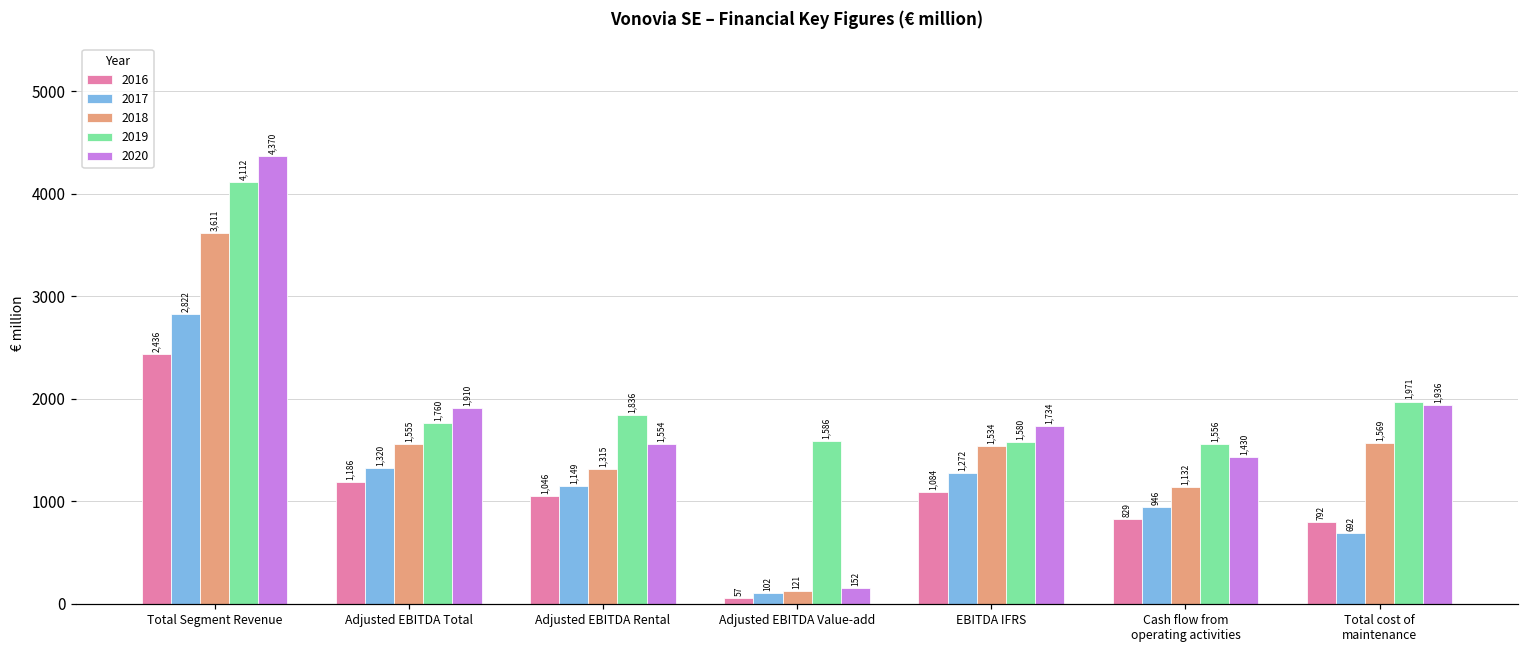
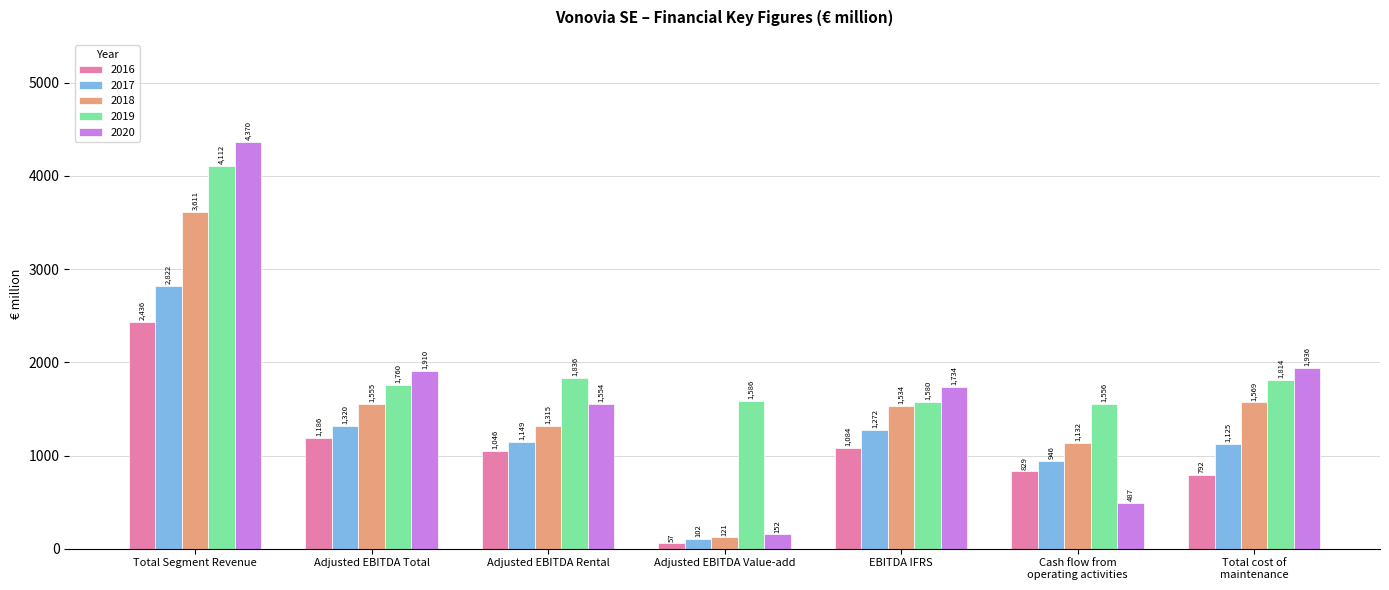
2020, Cash flow from operating activities: 1,430 -> 487
2017, Total cost of maintenance: 692 -> 1,125
2019, Total cost of maintenance: 1,971 -> 1,814
